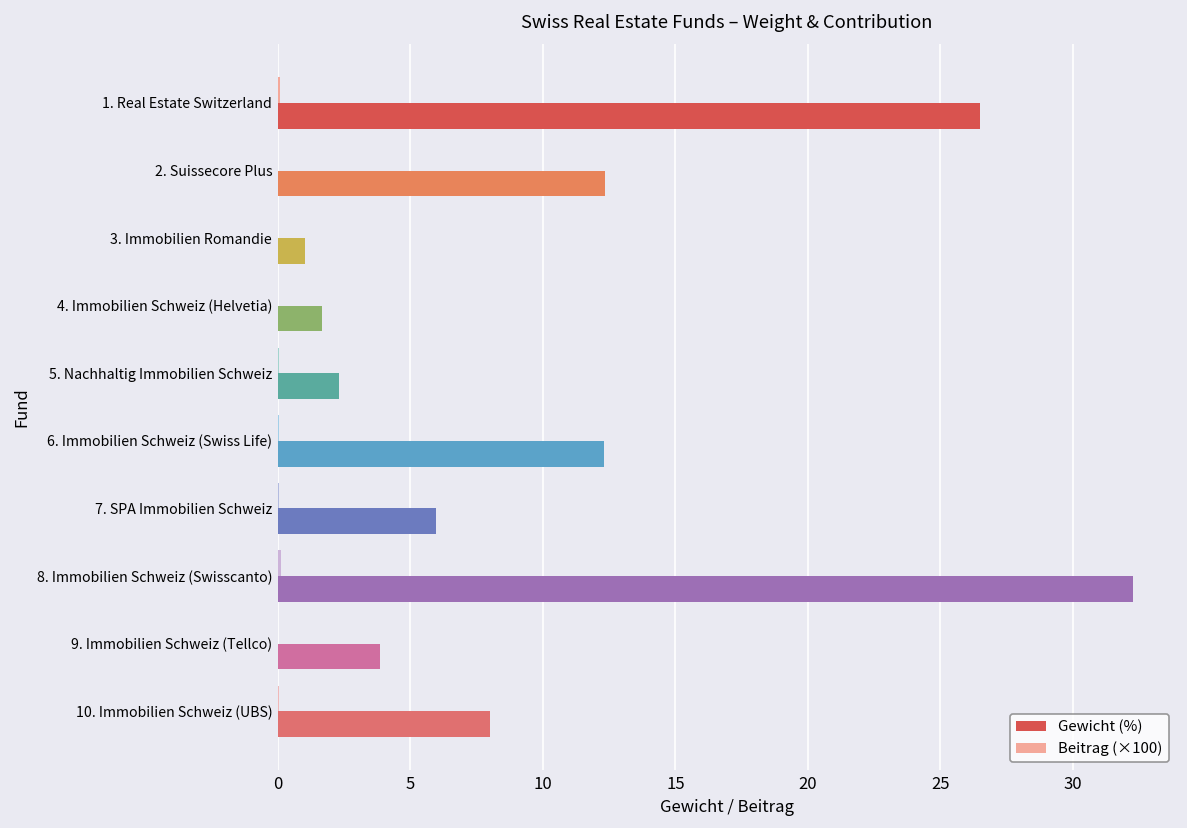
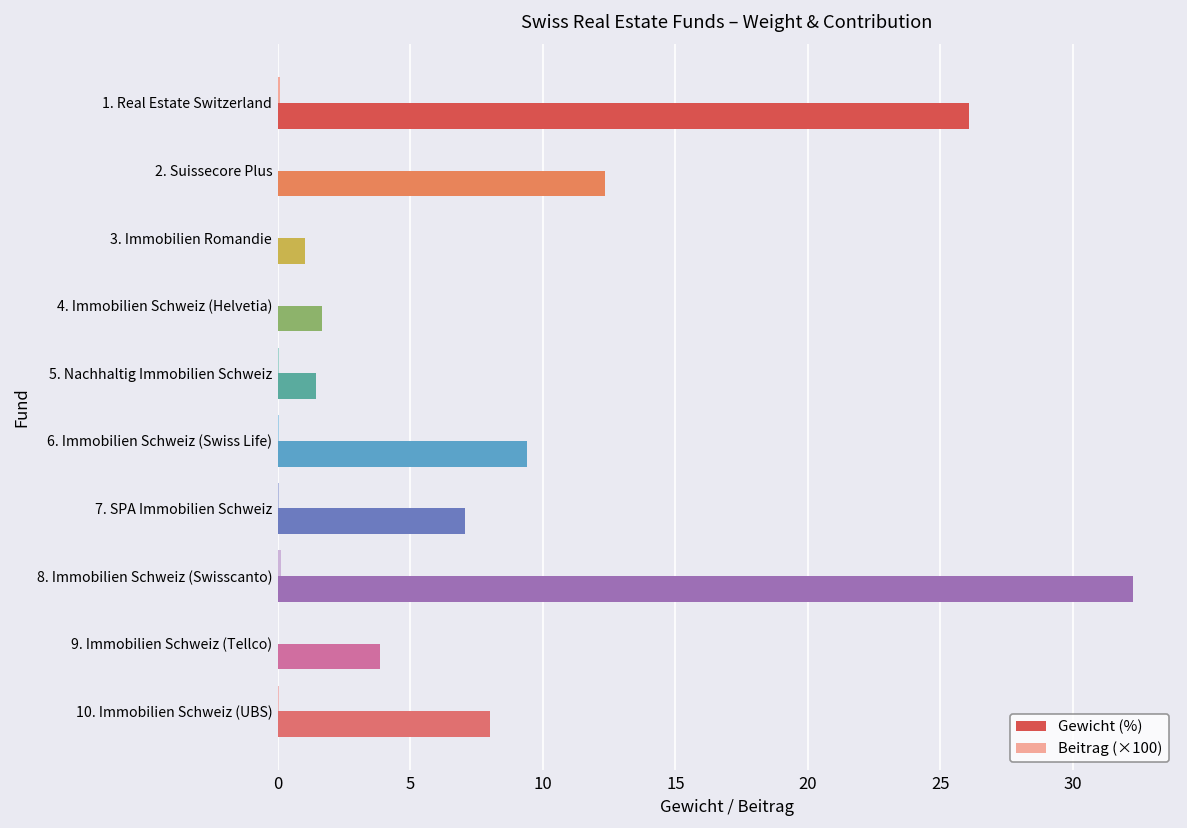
Gewicht (%), 1. Real Estate Switzerland: 26.5 -> 26.1
Gewicht (%), 5. Nachhaltig Immobilien Schweiz: 2.3 -> 1.4
Gewicht (%), 6. Immobilien Schweiz (Swiss Life): 12.3 -> 9.4
Gewicht (%), 7. SPA Immobilien Schweiz: 6.0 -> 7.0
